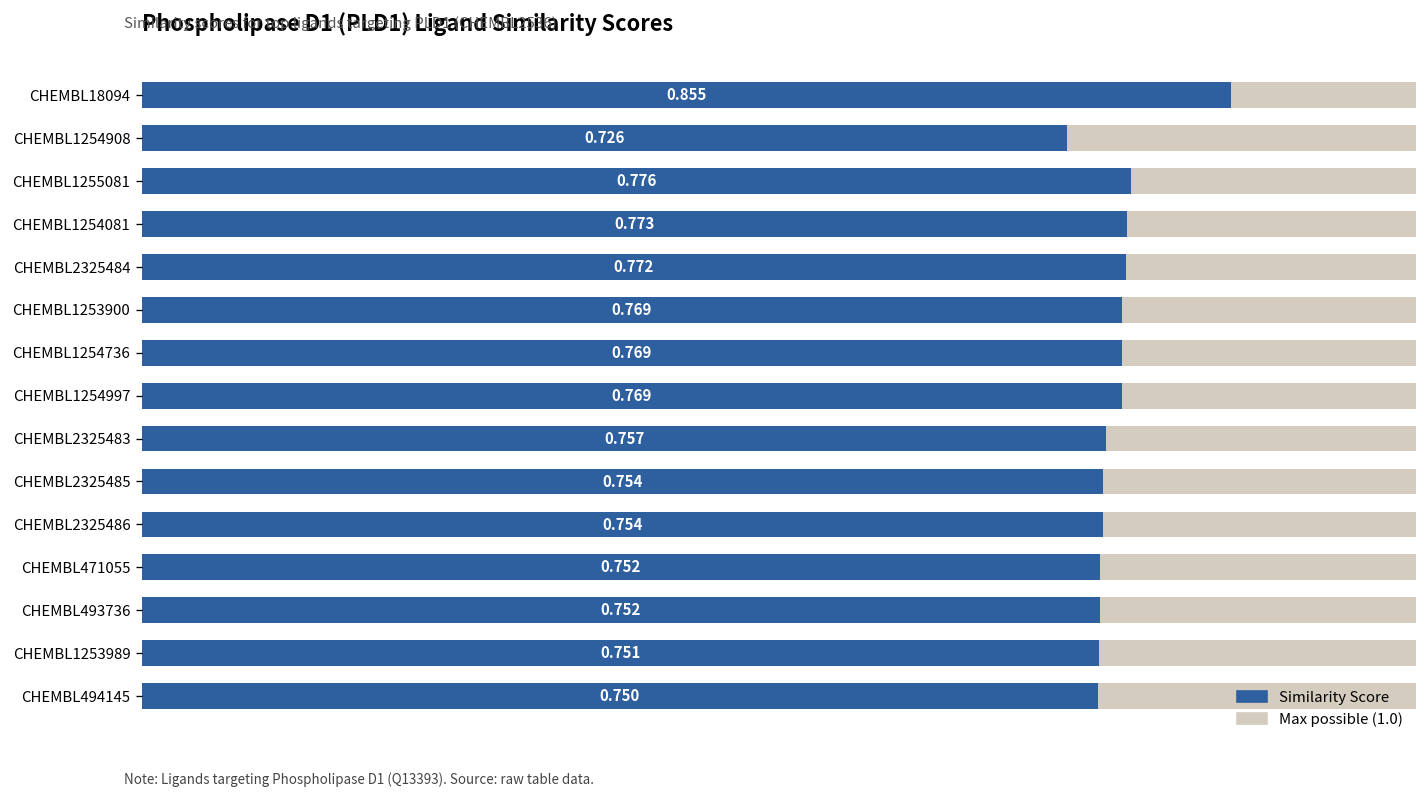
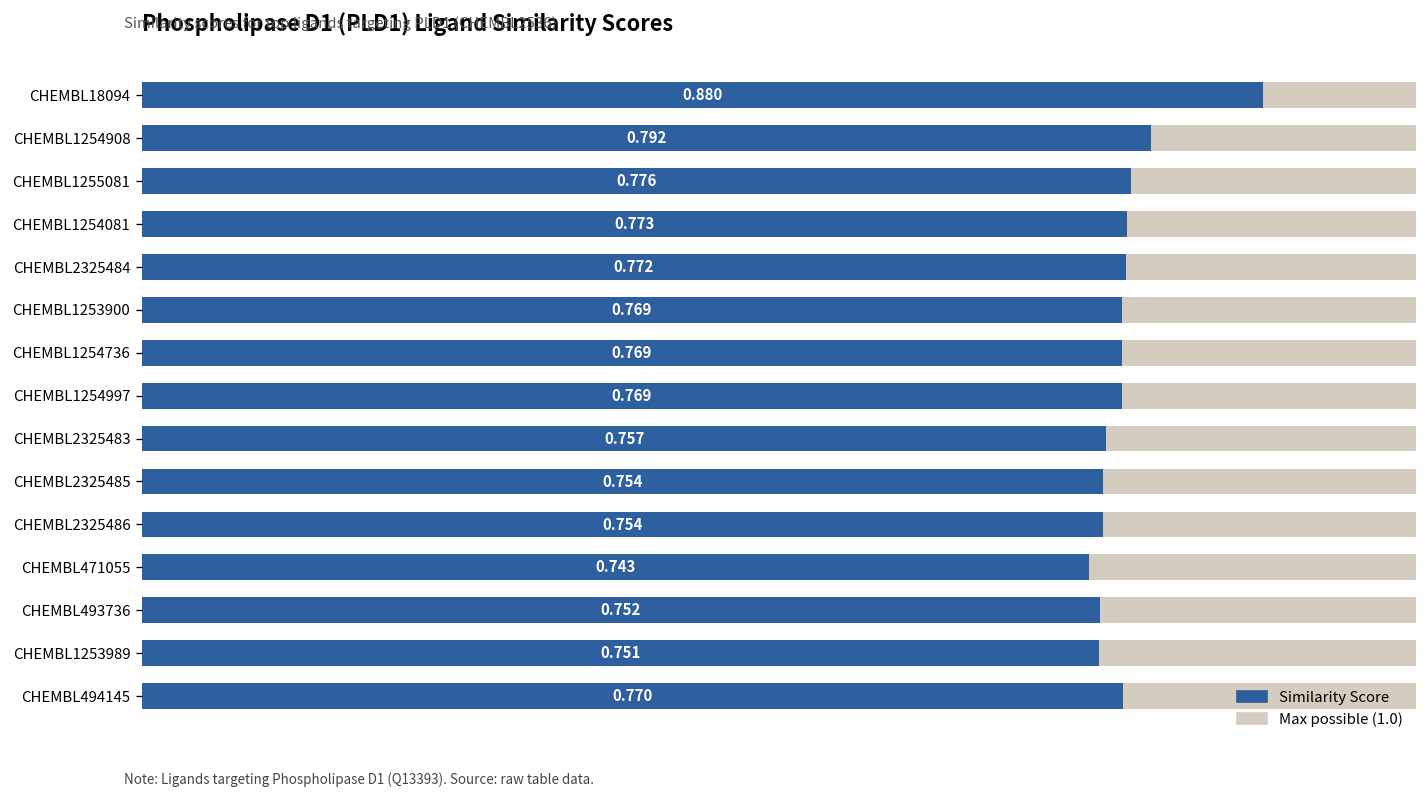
Similarity Score, CHEMBL18094: 0.855 -> 0.880
Similarity Score, CHEMBL1254908: 0.726 -> 0.792
Similarity Score, CHEMBL471055: 0.752 -> 0.743
Similarity Score, CHEMBL494145: 0.750 -> 0.770
